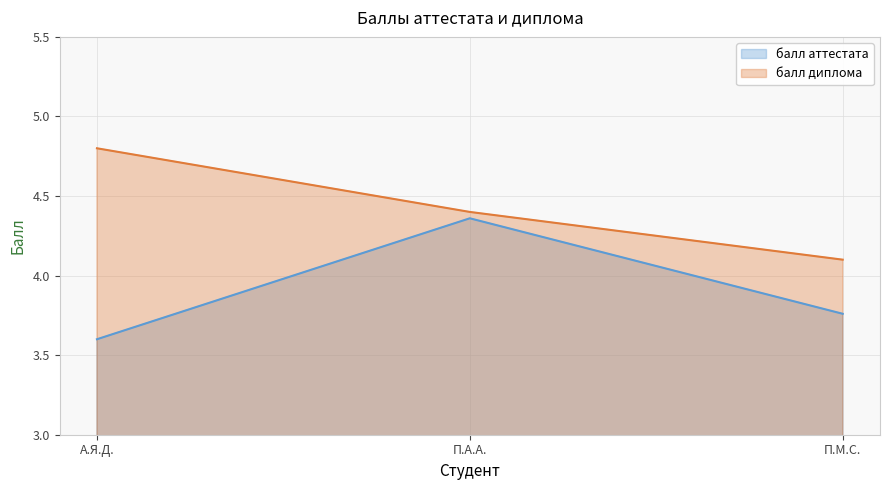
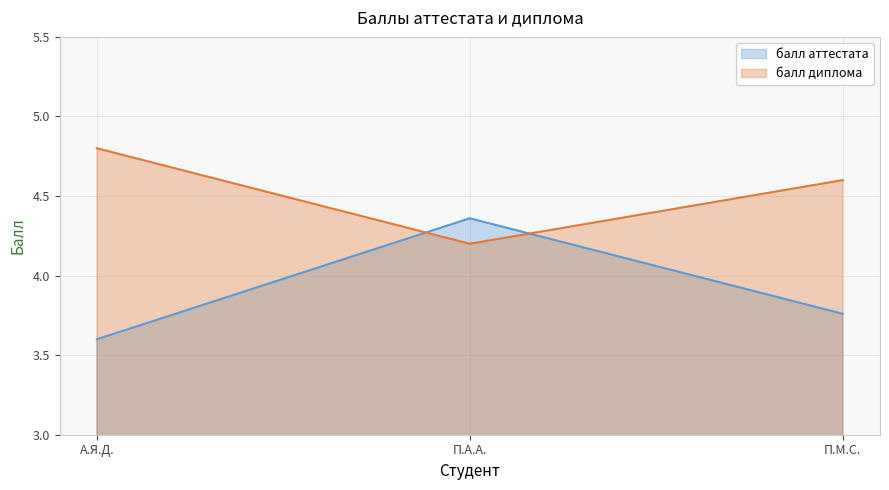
балл диплома, П.А.А.: 4.4 -> 4.2
балл диплома, П.М.С.: 4.1 -> 4.6
